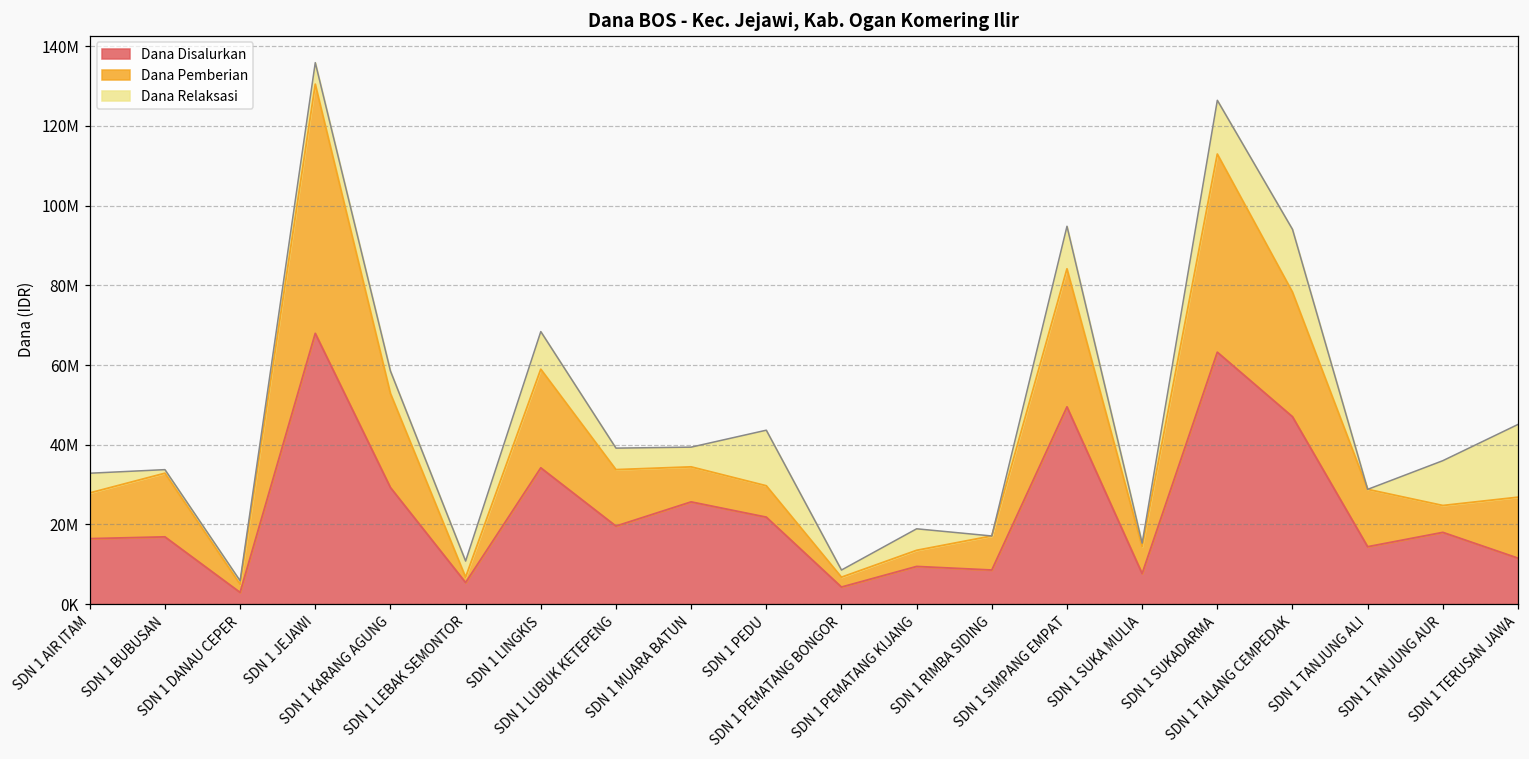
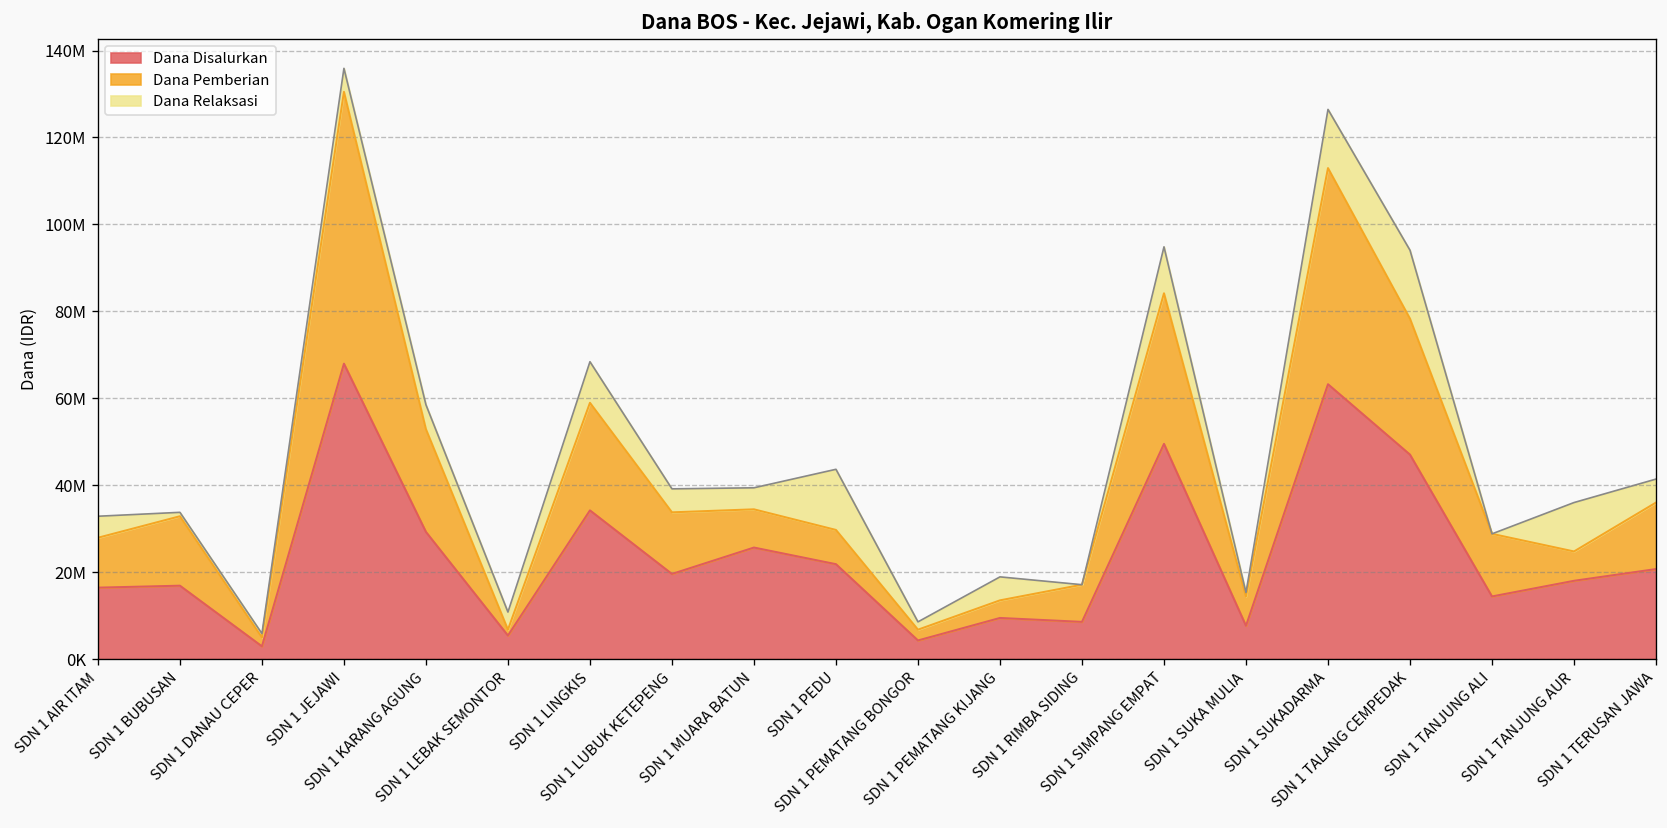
Dana Disalurkan, SDN 1 TERUSAN JAWA: 12000000 -> 21000000
Dana Relaksasi, SDN 1 TERUSAN JAWA: 18000000 -> 5000000
